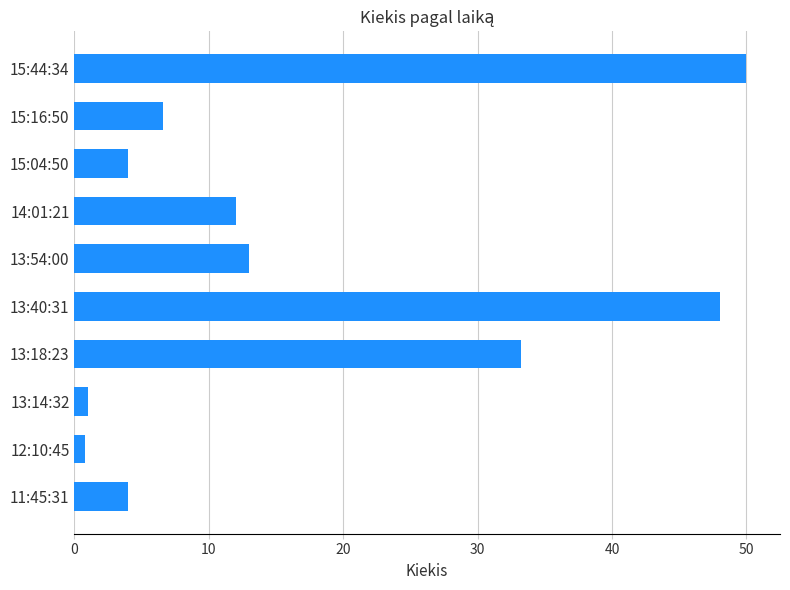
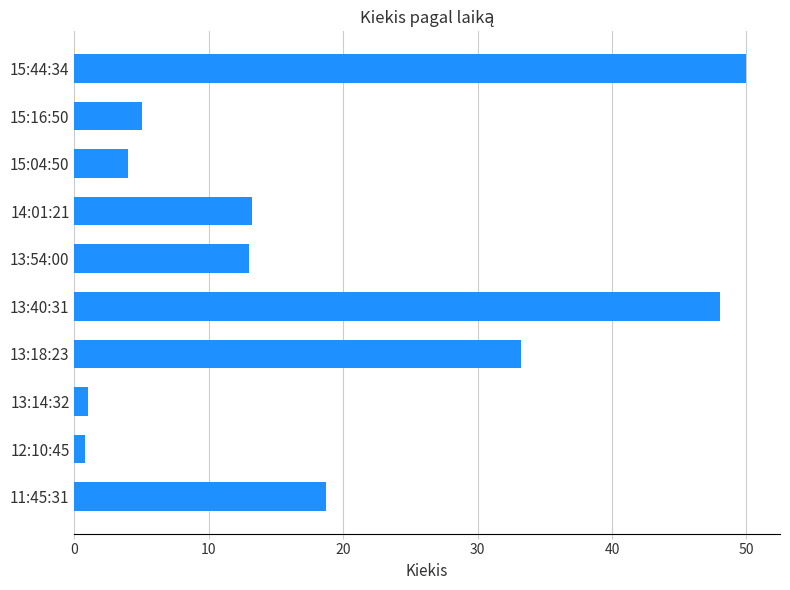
15:16:50: 6.6 -> 5.0
14:01:21: 12.0 -> 13.2
11:45:31: 4.0 -> 18.7
